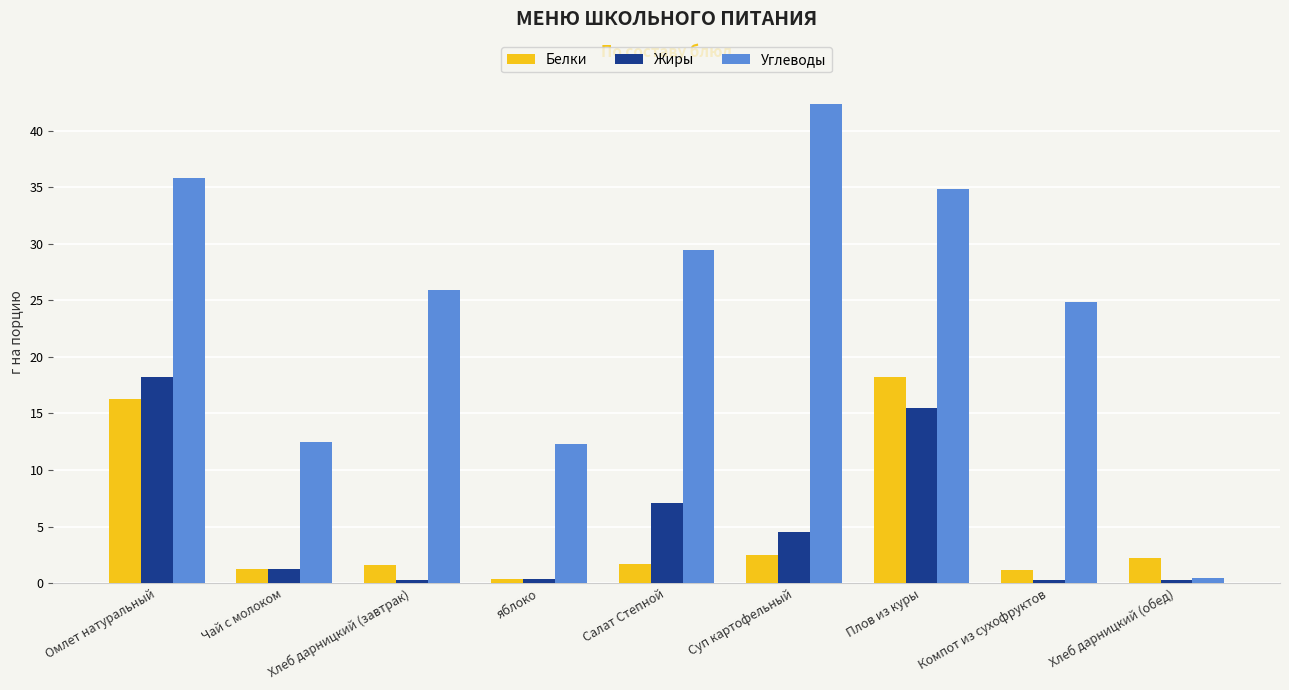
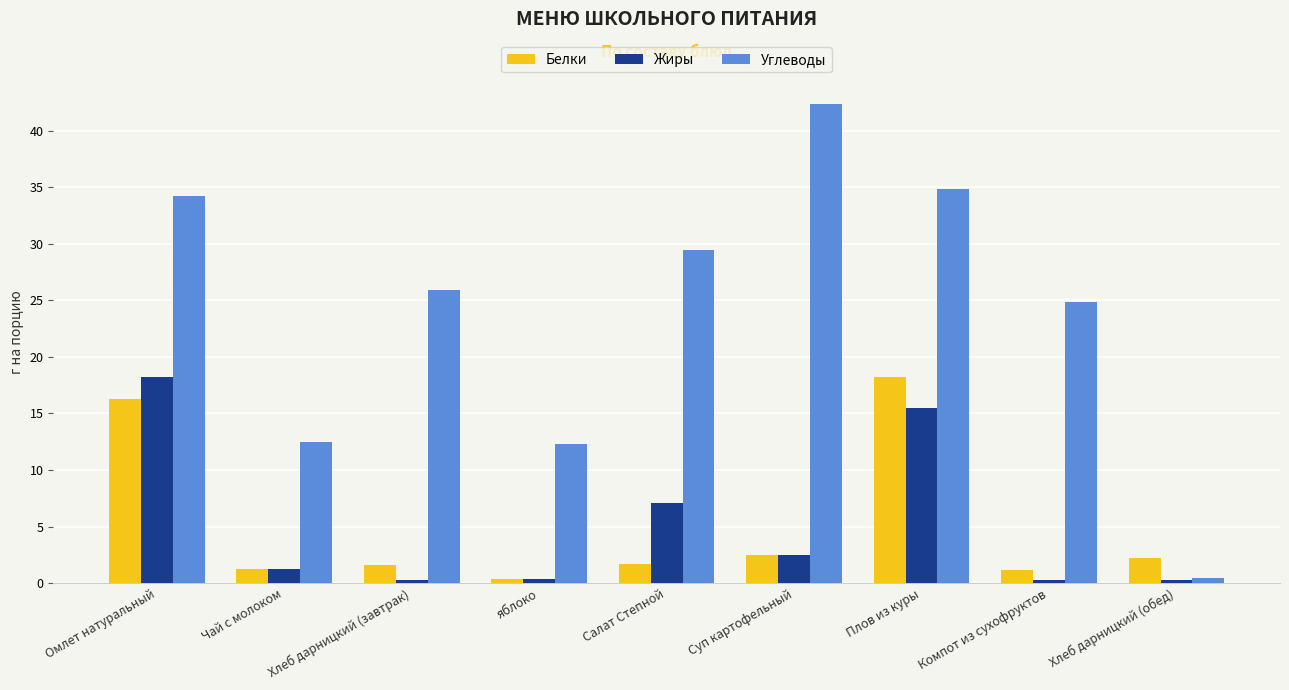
Углеводы, Омлет натуральный: 35.8 -> 34.2
Жиры, Суп картофельный: 4.5 -> 2.5
